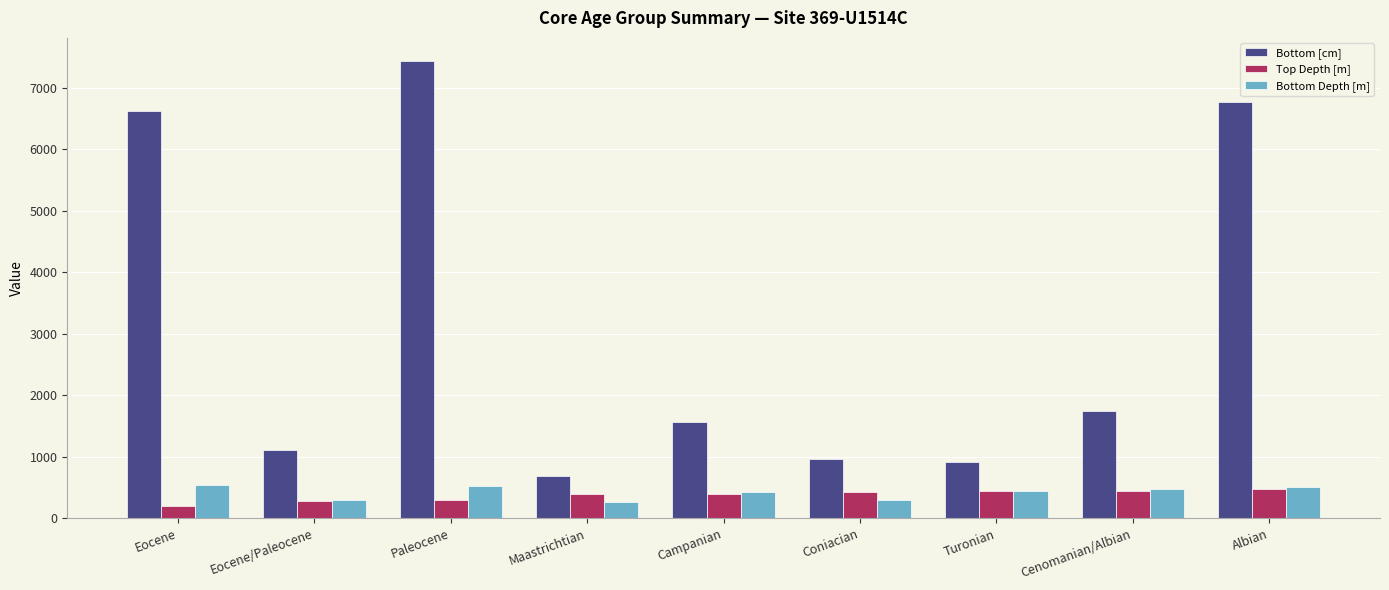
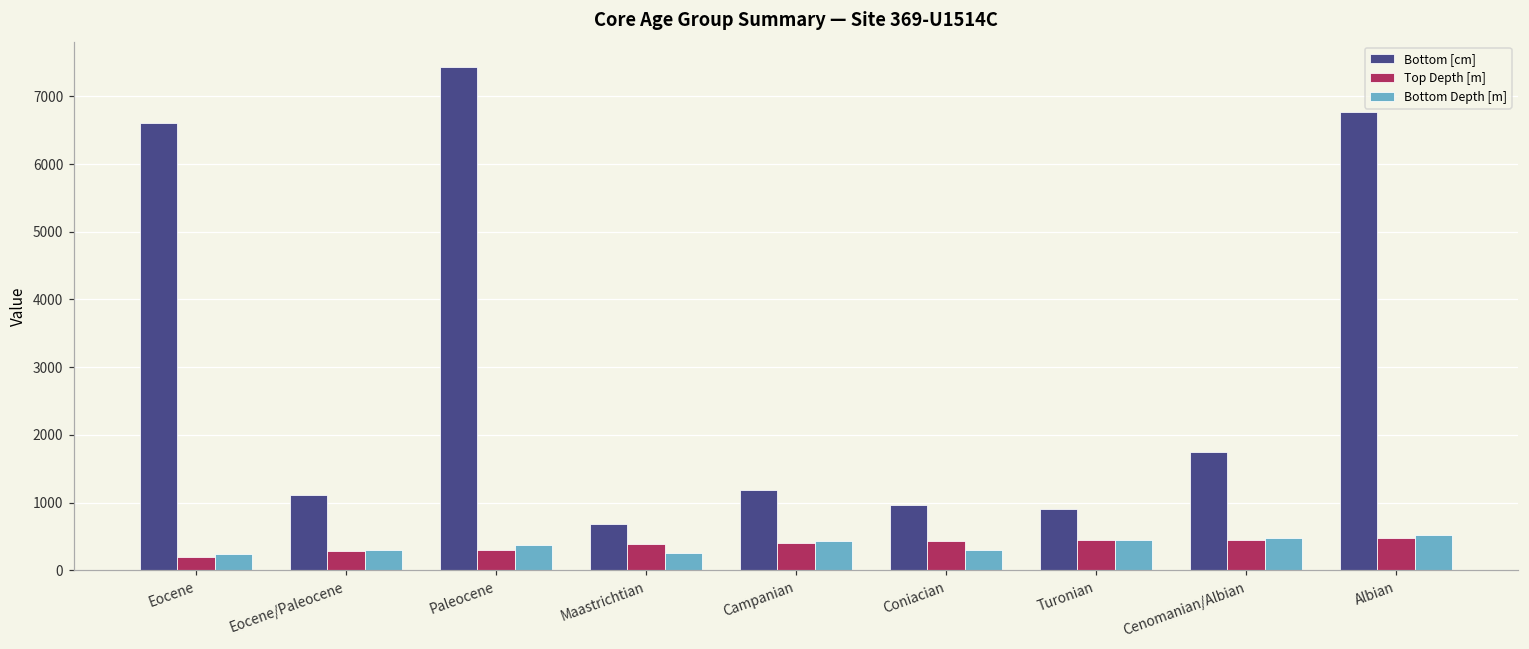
Bottom Depth [m], Eocene: 500 -> 200
Bottom Depth [m], Paleocene: 500 -> 400
Bottom [cm], Campanian: 1600 -> 1200
